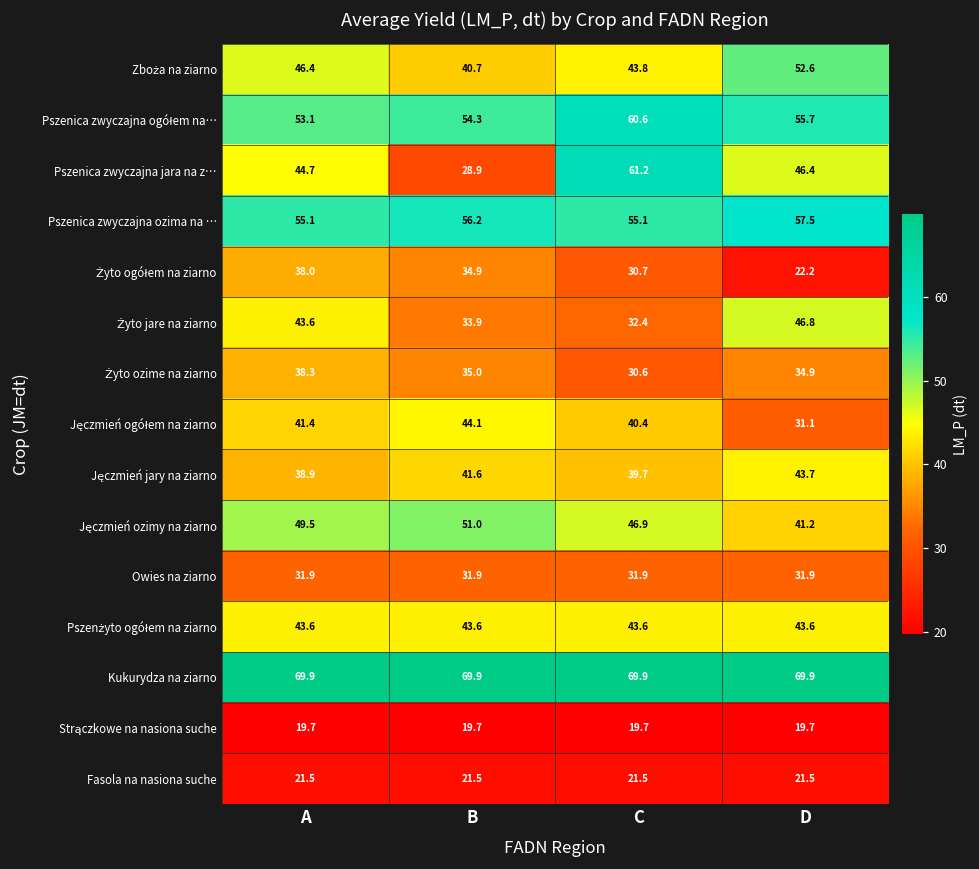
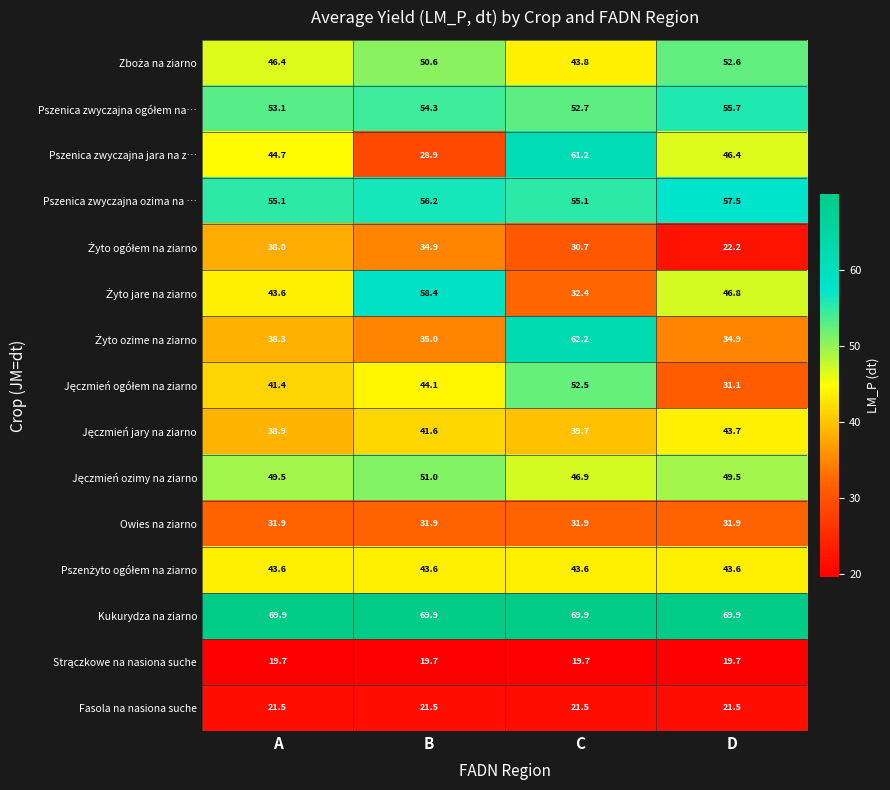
Zboża na ziarno, B: 40.7 -> 50.6
Pszenica zwyczajna ogółem na…, C: 60.6 -> 52.7
Żyto jare na ziarno, B: 33.9 -> 58.4
Żyto ozime na ziarno, C: 30.6 -> 62.2
Jęczmień ogółem na ziarno, C: 40.4 -> 52.5
Jęczmień ozimy na ziarno, D: 41.2 -> 49.5
